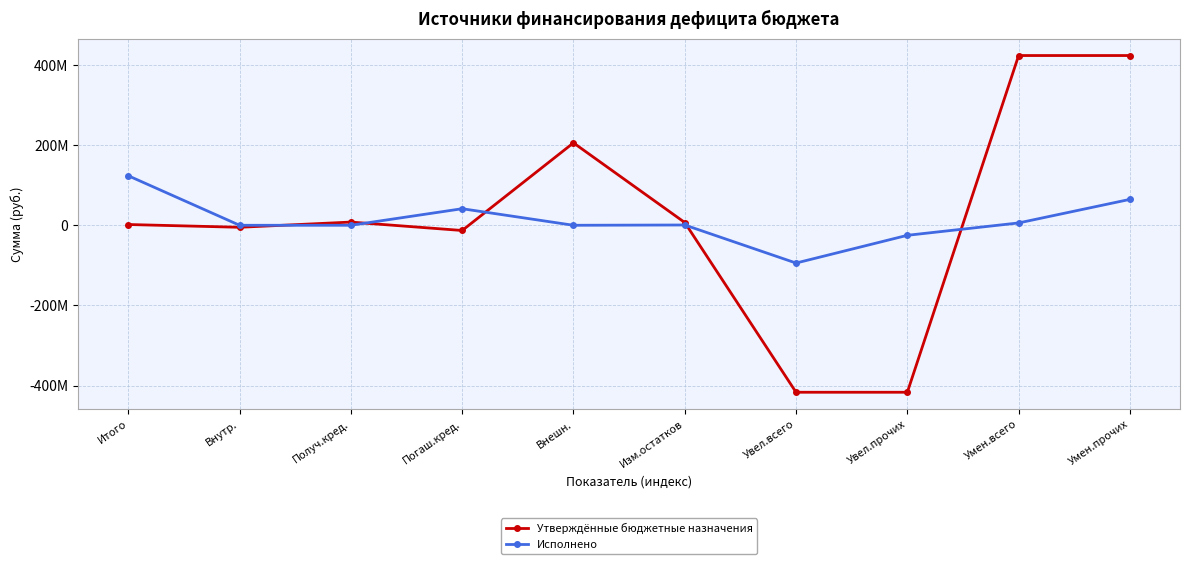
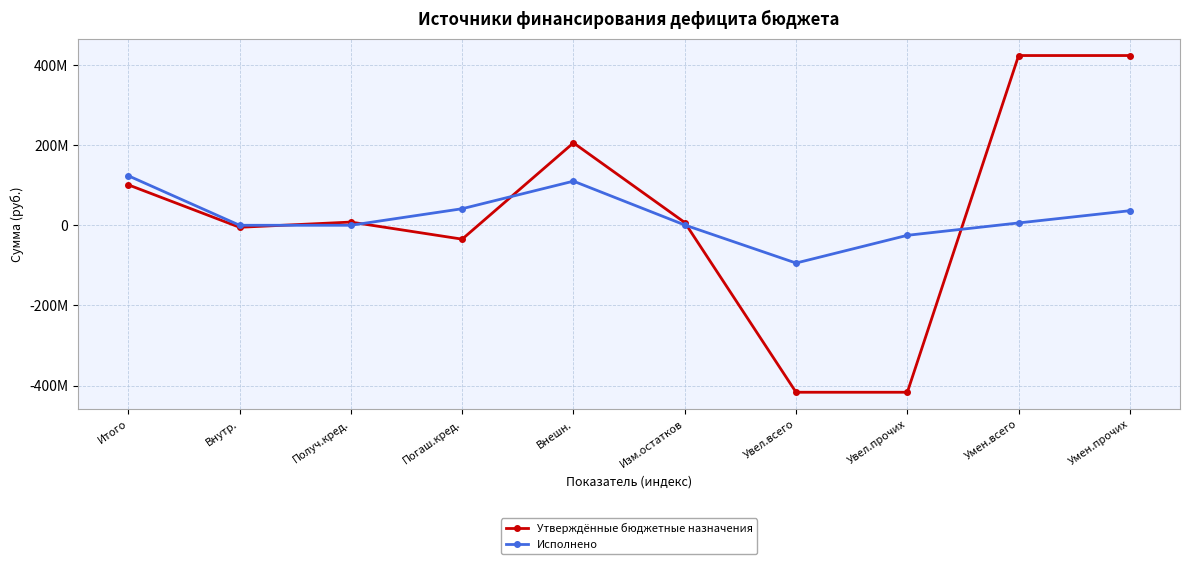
Утверждённые бюджетные назначения, Итого: 0 -> 100000000
Утверждённые бюджетные назначения, Погаш.кред.: -10000000 -> -30000000
Исполнено, Внешн.: 0 -> 110000000
Исполнено, Умен.прочих: 60000000 -> 40000000
